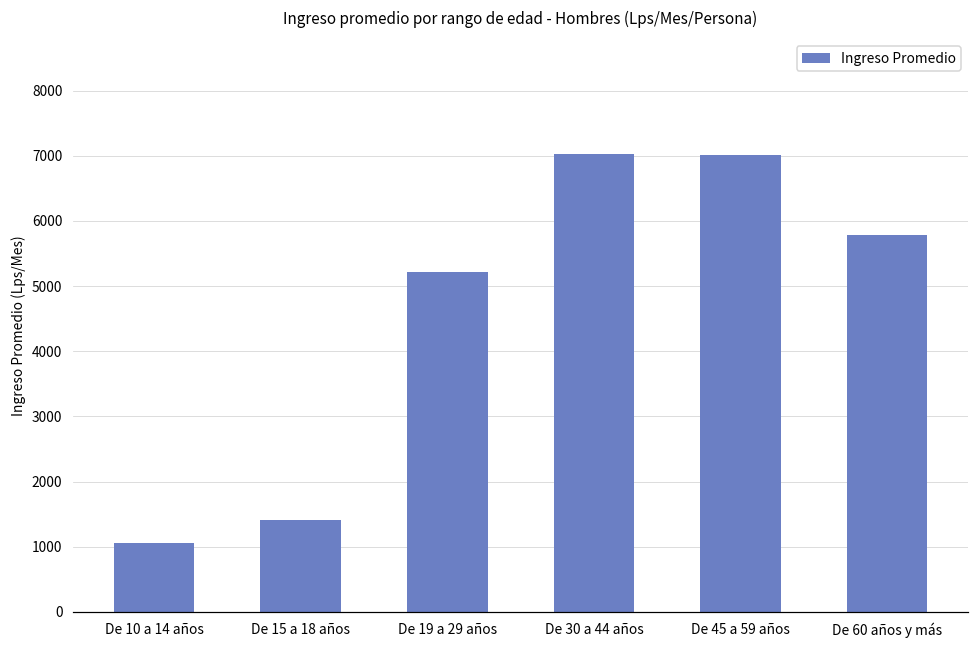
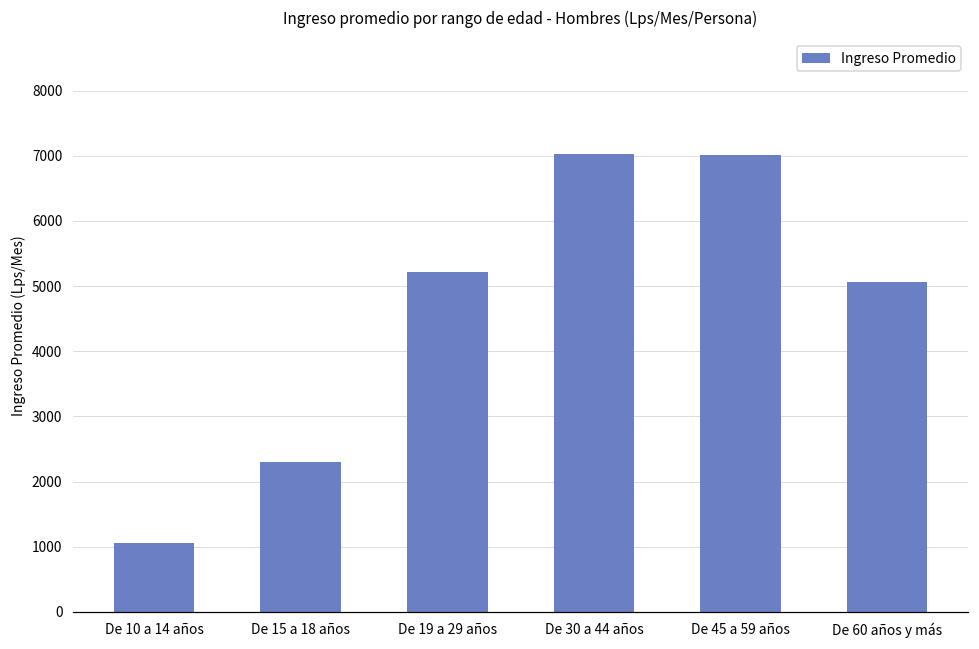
De 15 a 18 años: 1400 -> 2300
De 60 años y más: 5800 -> 5100
